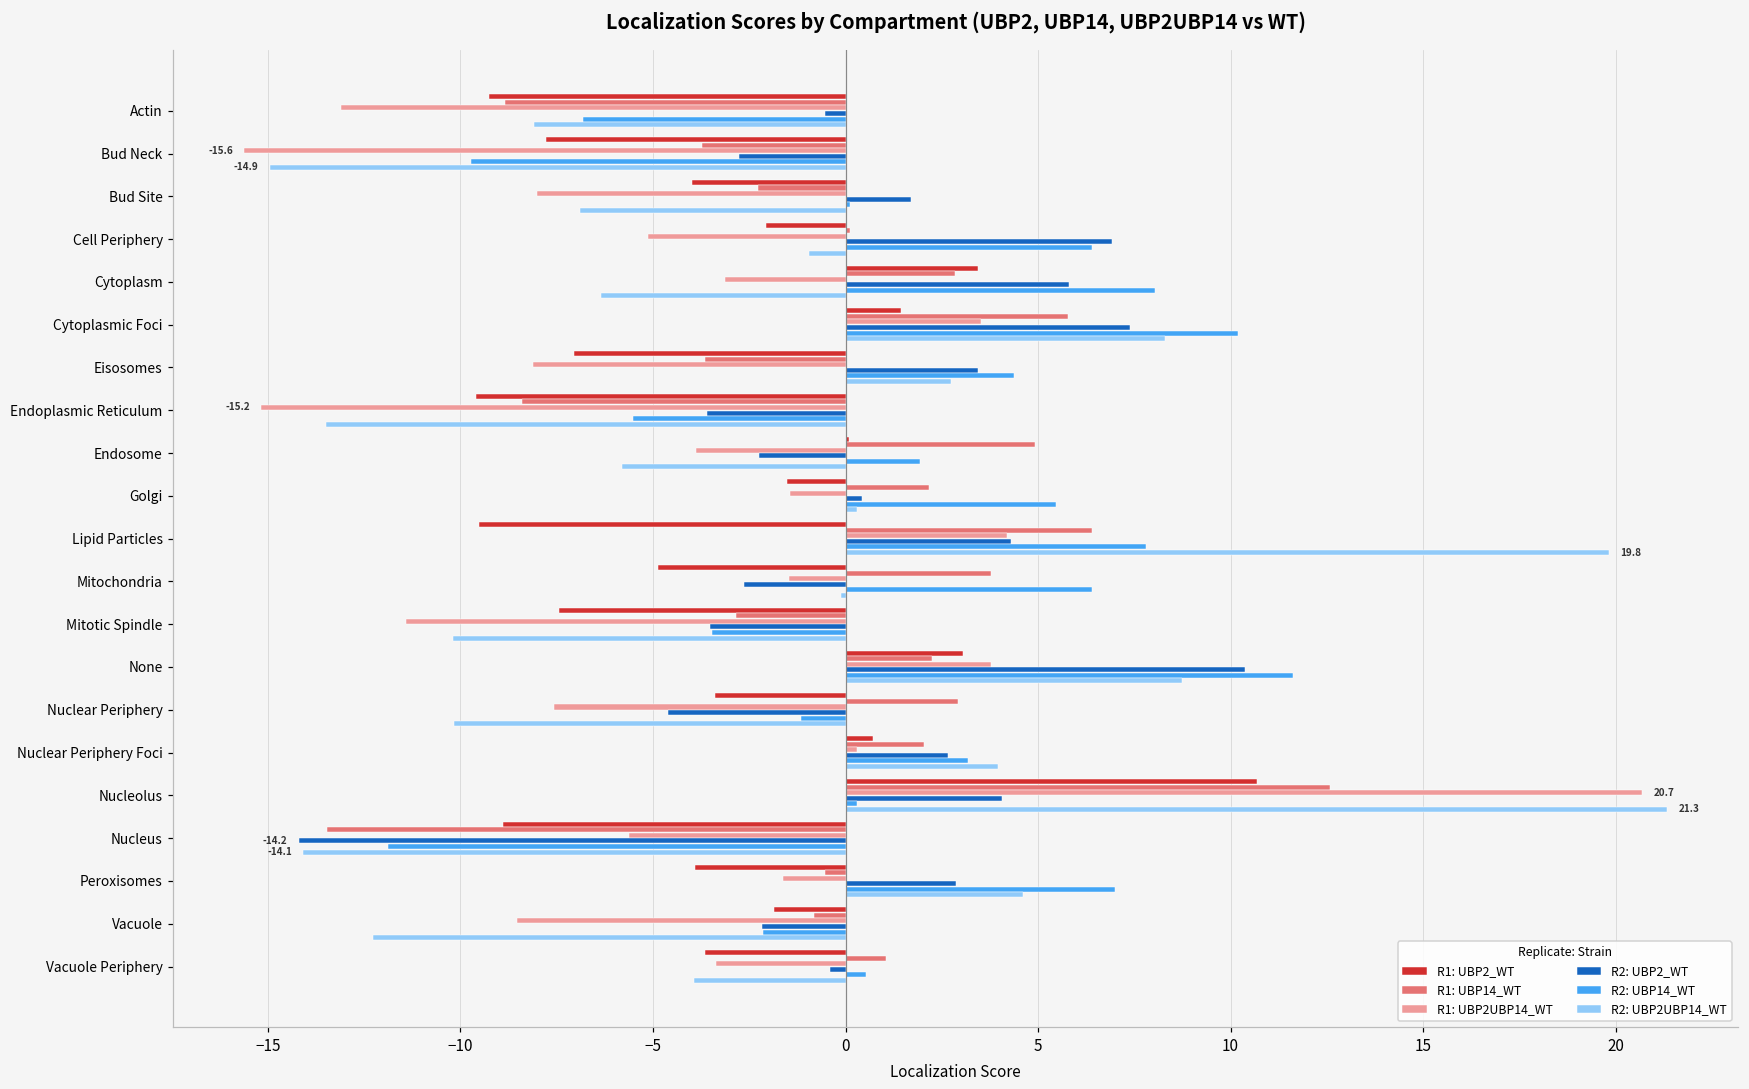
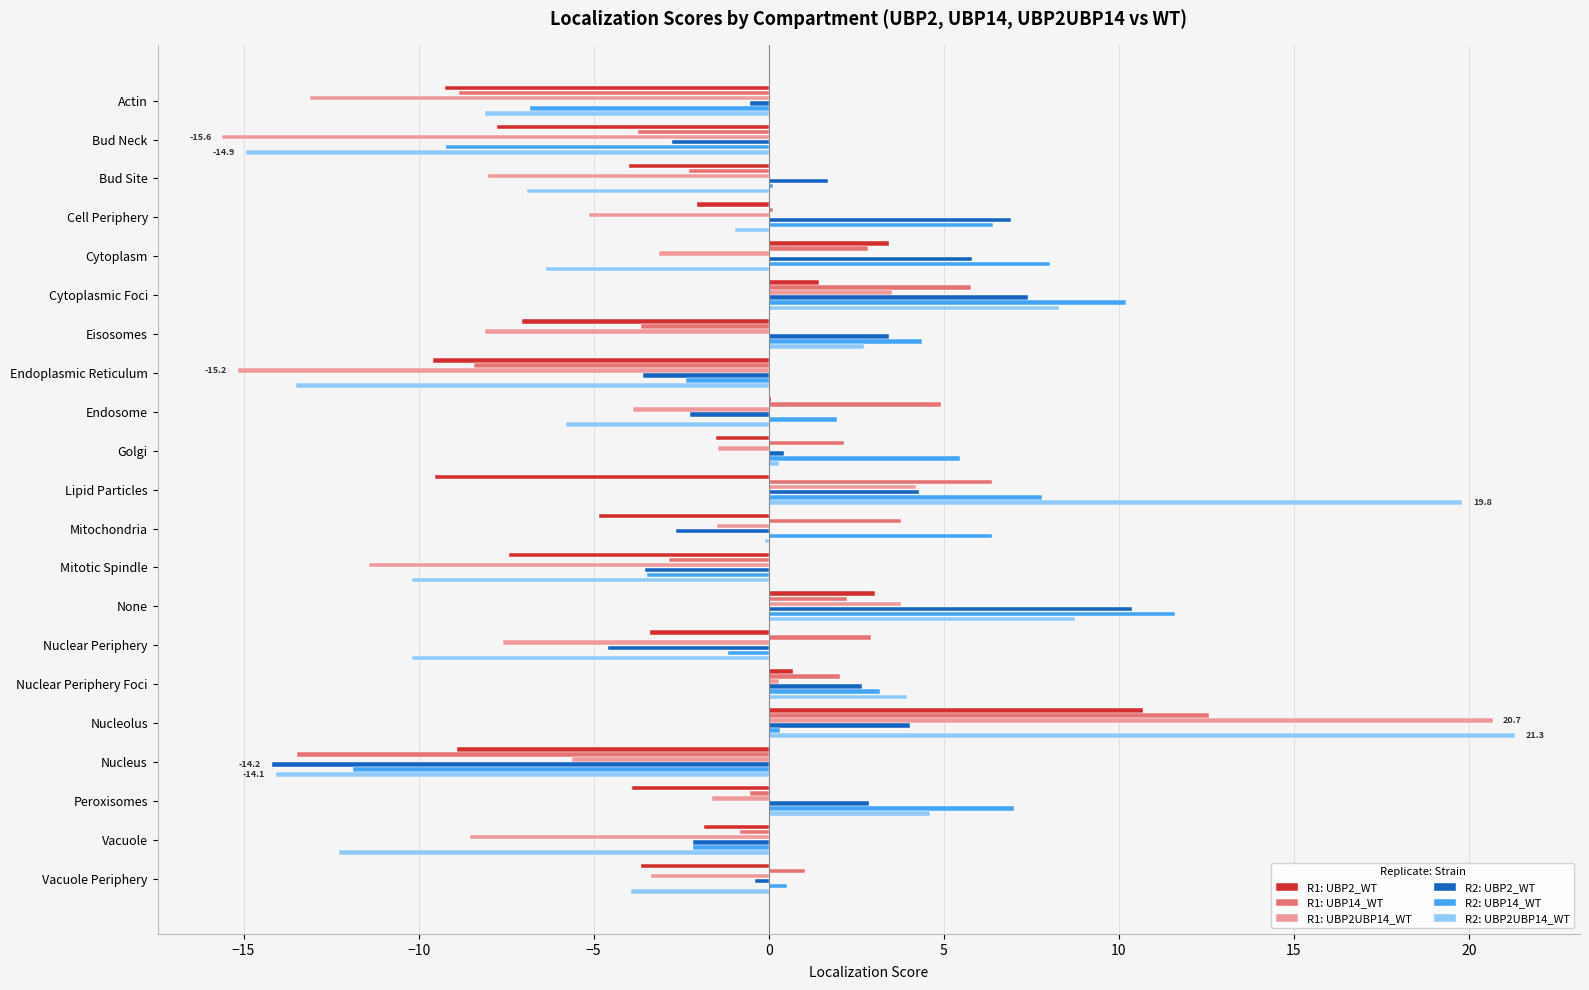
R2: UBP14_WT, Bud Neck: -9.7 -> -9.2
R2: UBP14_WT, Endoplasmic Reticulum: -5.5 -> -2.4
